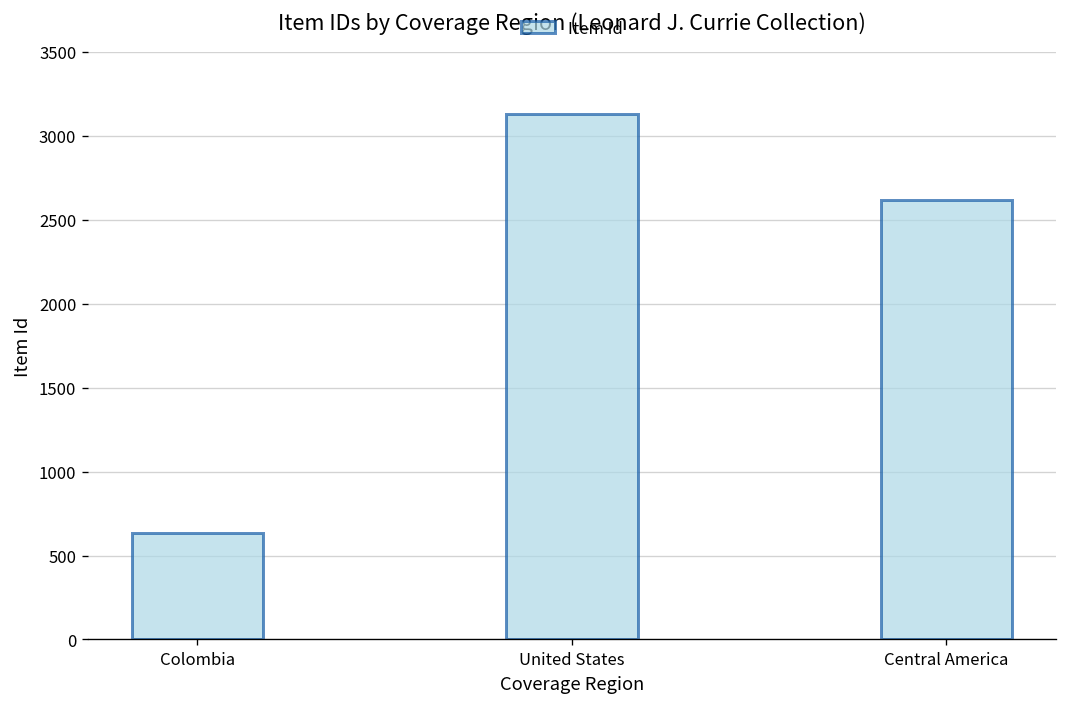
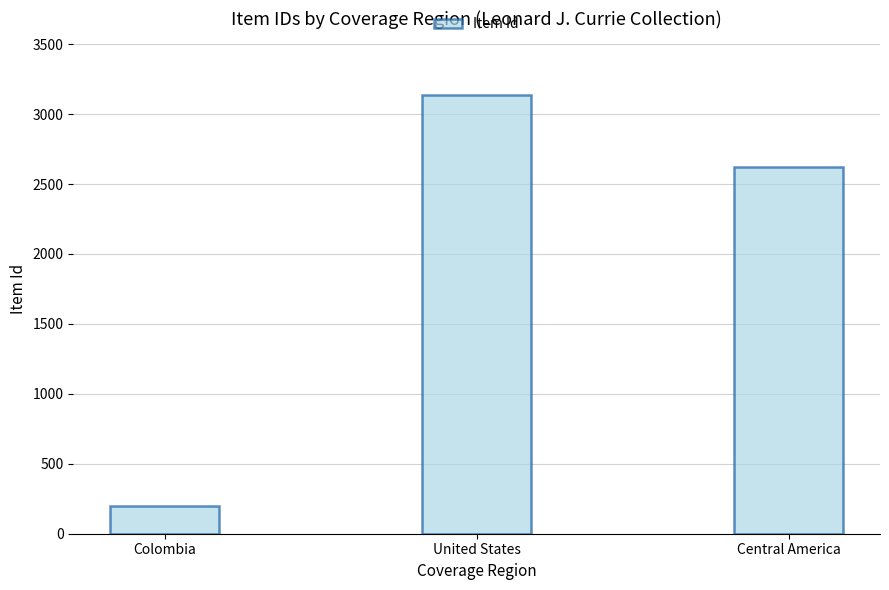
Colombia: 630 -> 200
